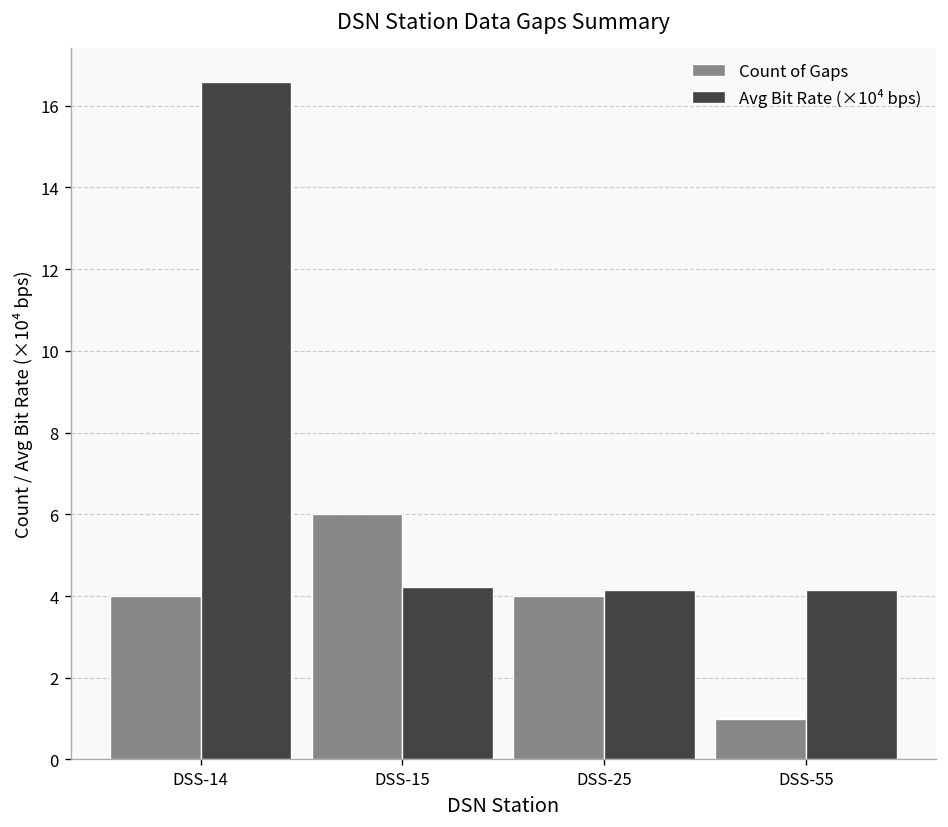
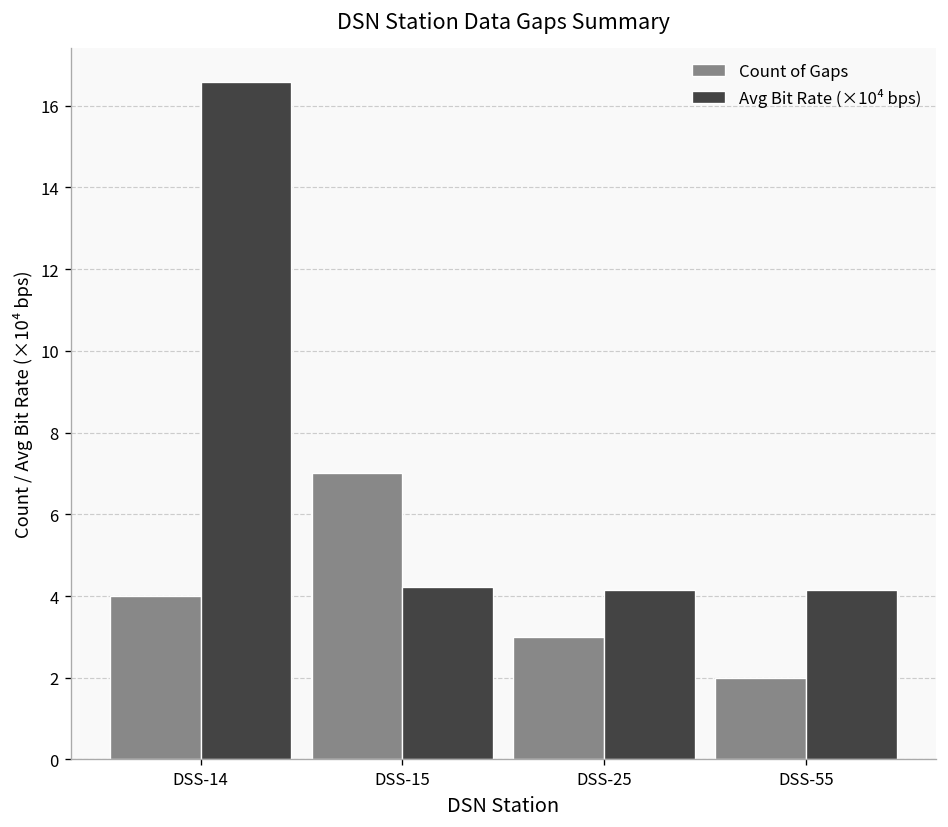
Count of Gaps, DSS-15: 6 -> 7
Count of Gaps, DSS-25: 4 -> 3
Count of Gaps, DSS-55: 1 -> 2
